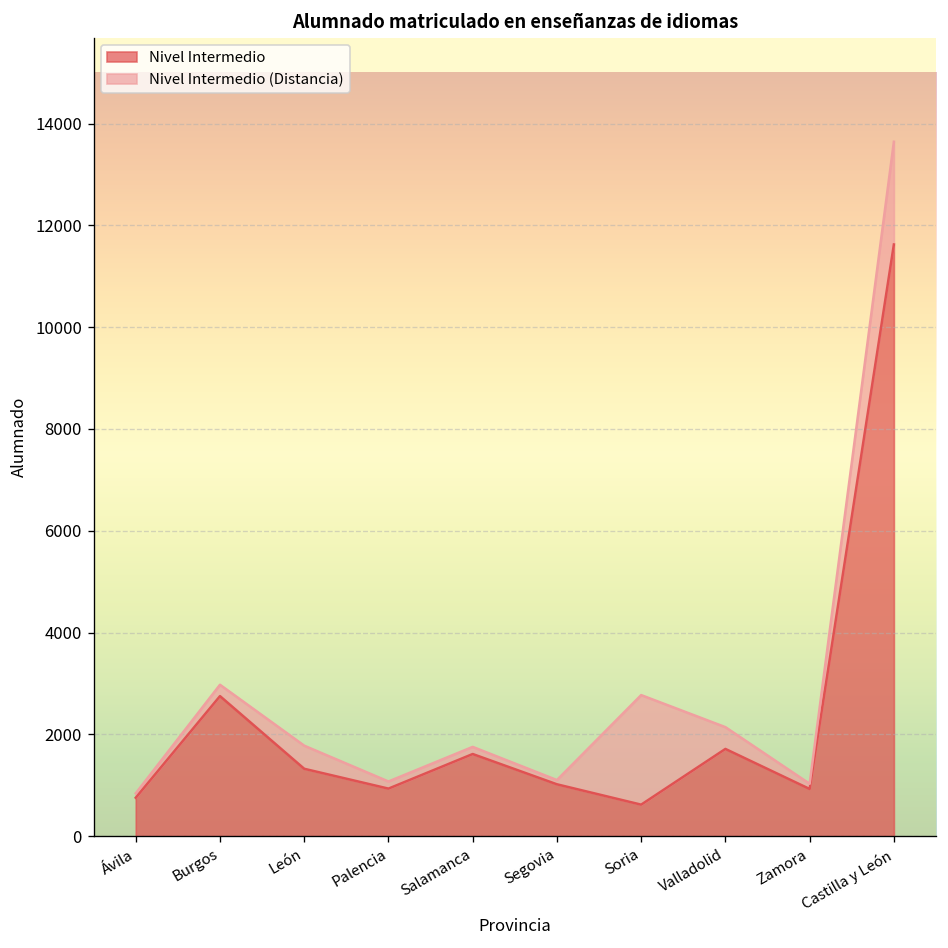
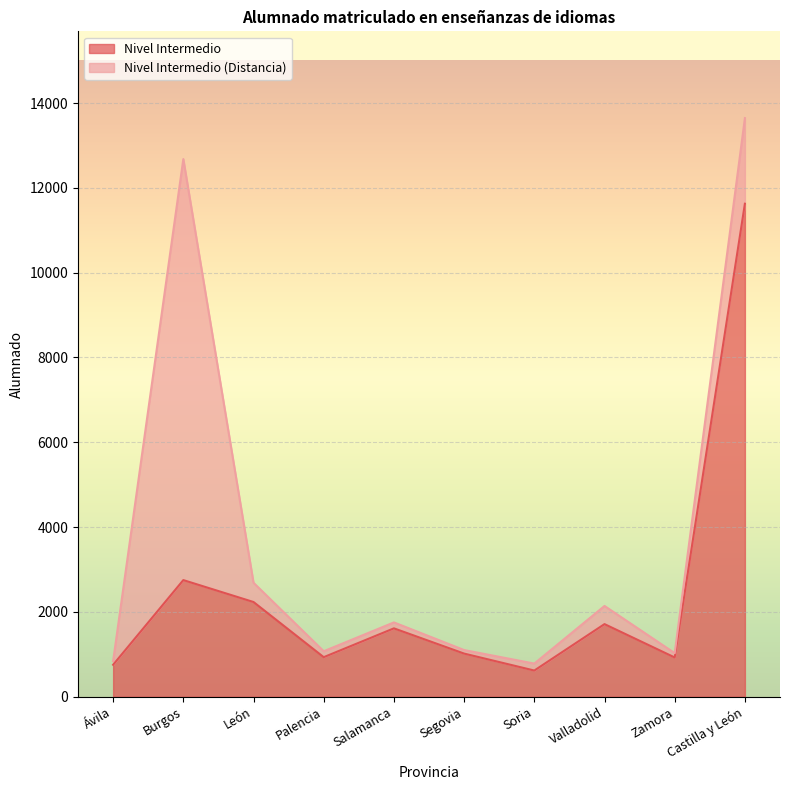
Nivel Intermedio (Distancia), Burgos: 200 -> 9900
Nivel Intermedio, León: 1300 -> 2200
Nivel Intermedio (Distancia), Soria: 2200 -> 200
